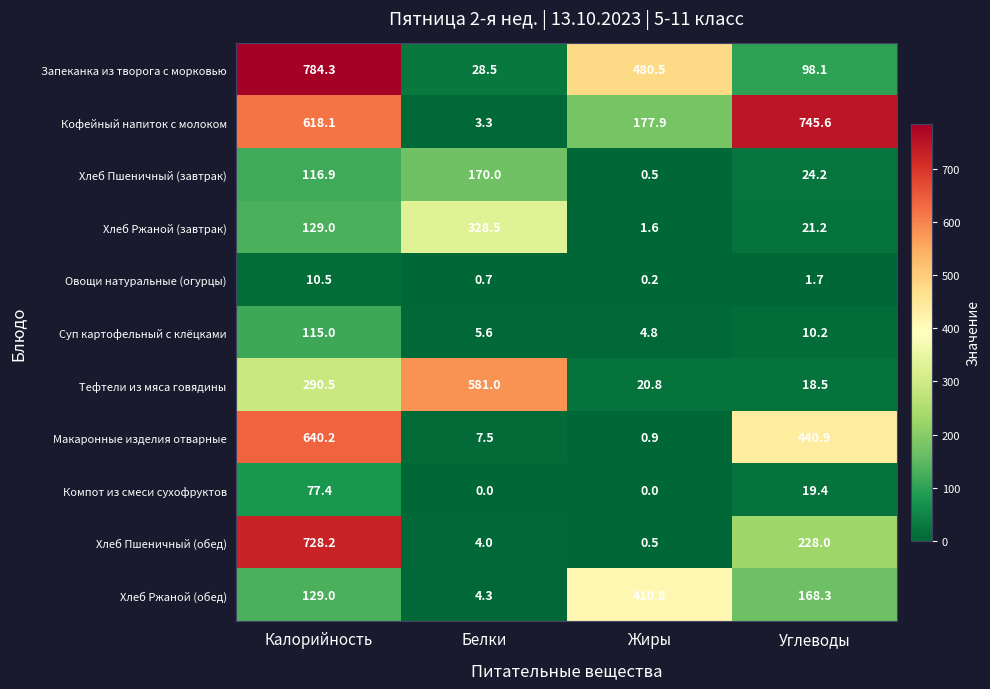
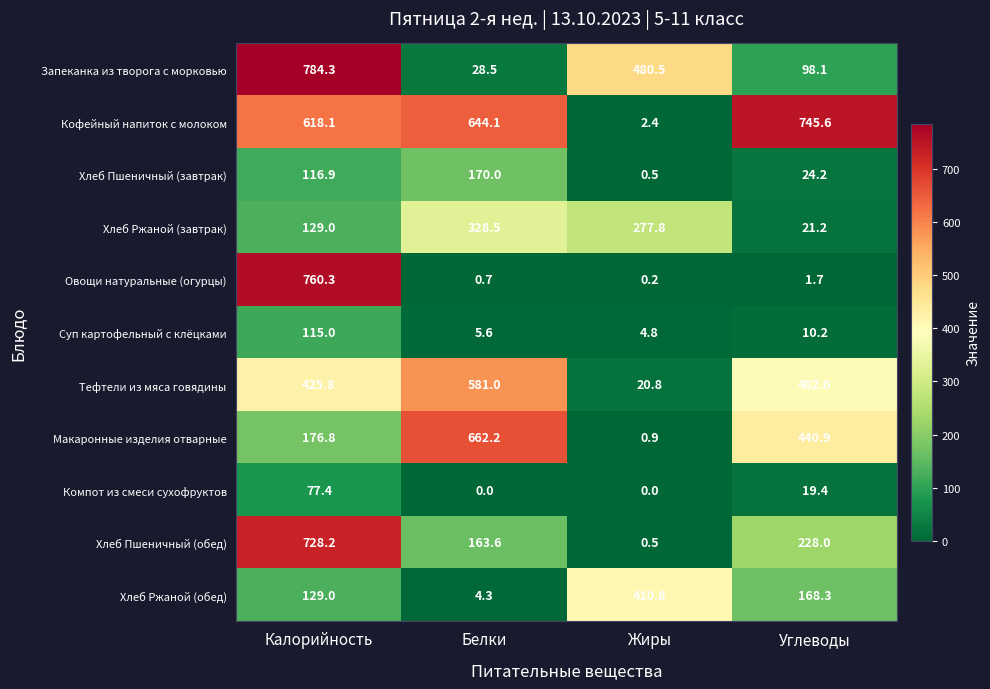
Кофейный напиток с молоком, Белки: 3.3 -> 644.1
Кофейный напиток с молоком, Жиры: 177.9 -> 2.4
Хлеб Ржаной (завтрак), Жиры: 1.6 -> 277.8
Овощи натуральные (огурцы), Калорийность: 10.5 -> 760.3
Тефтели из мяса говядины, Калорийность: 290.5 -> 425.8
Тефтели из мяса говядины, Углеводы: 18.5 -> 402.0
Макаронные изделия отварные, Калорийность: 640.2 -> 176.8
Макаронные изделия отварные, Белки: 7.5 -> 662.2
Хлеб Пшеничный (обед), Белки: 4.0 -> 163.6
